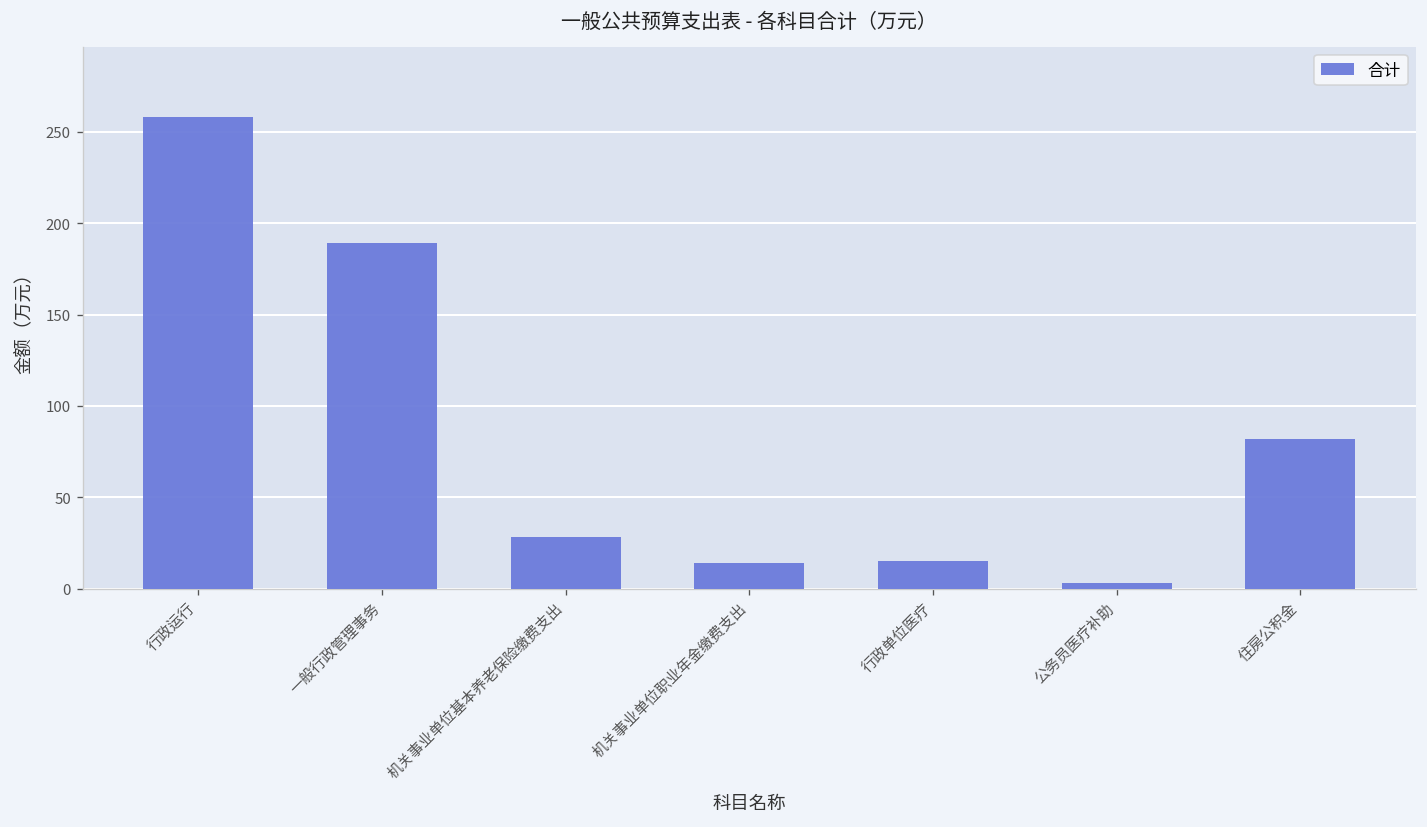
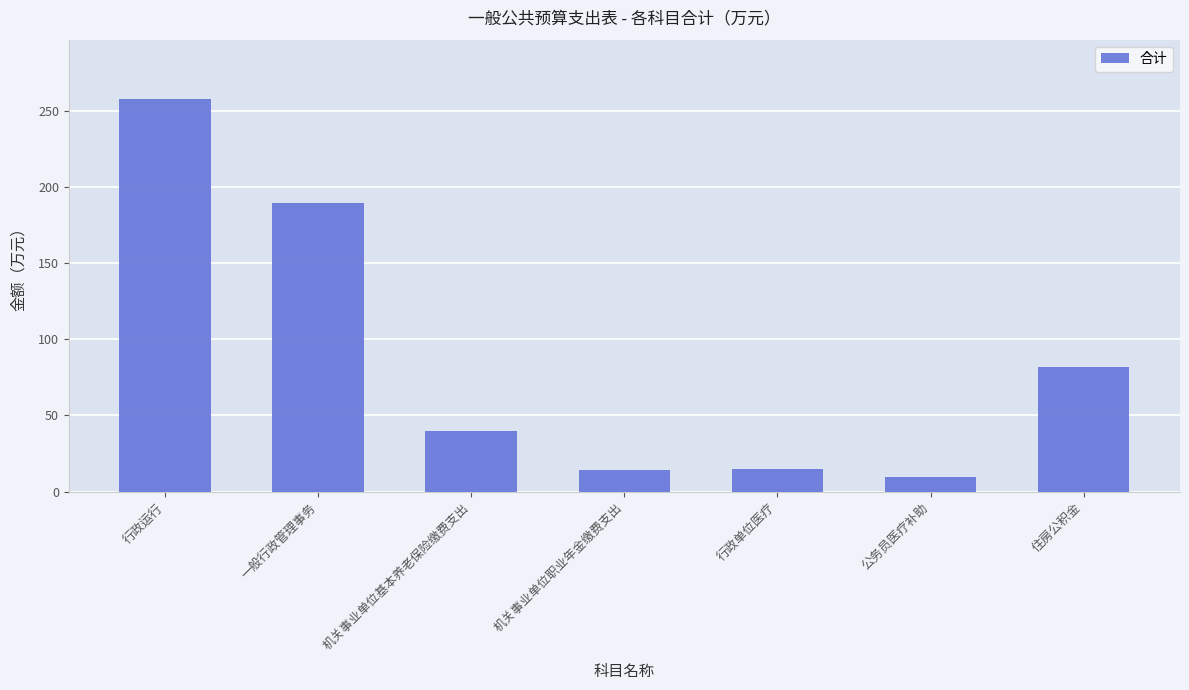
机关事业单位基本养老保险缴费支出: 28 -> 40
公务员医疗补助: 3 -> 10
